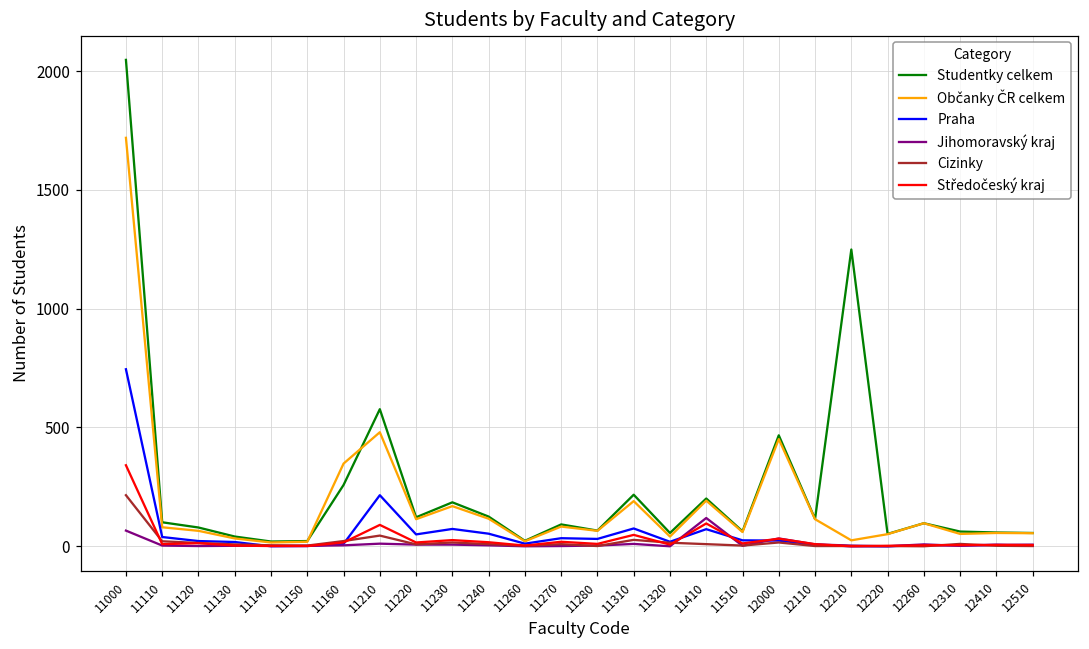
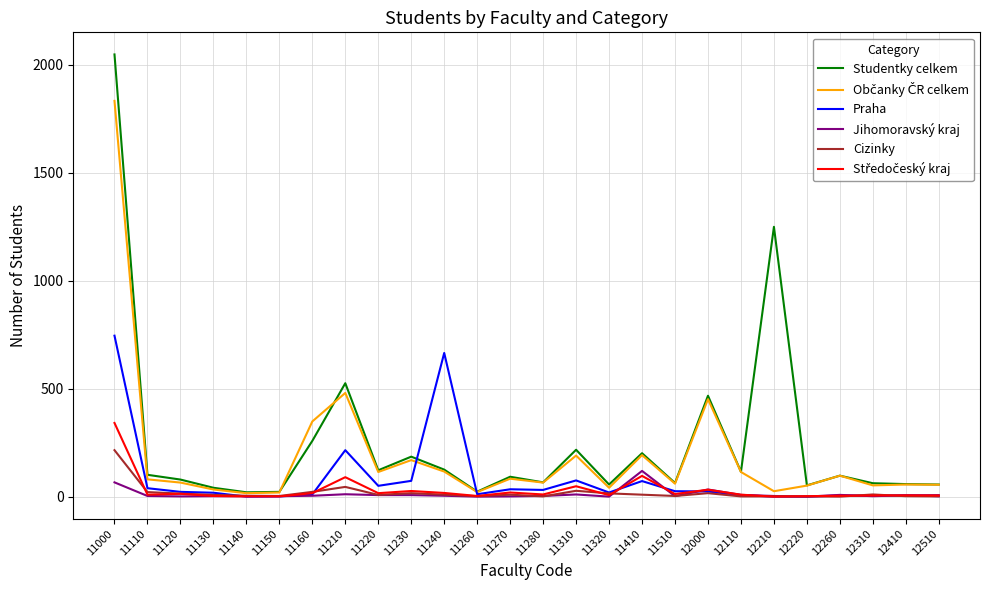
Občanky ČR celkem, 11000: 1720 -> 1830
Studentky celkem, 11210: 580 -> 530
Praha, 11240: 50 -> 670
